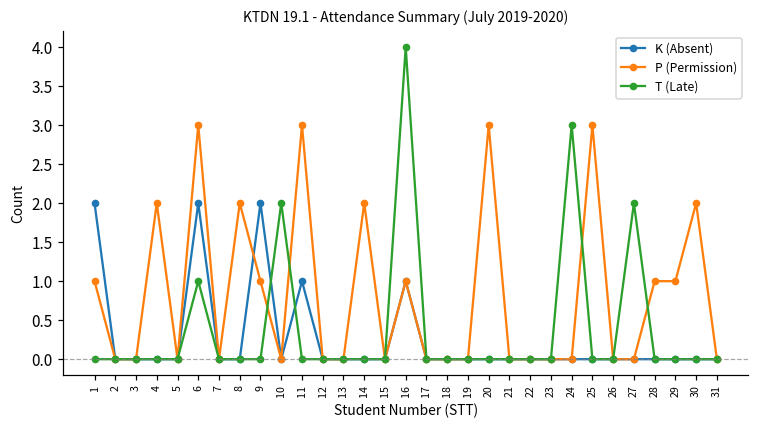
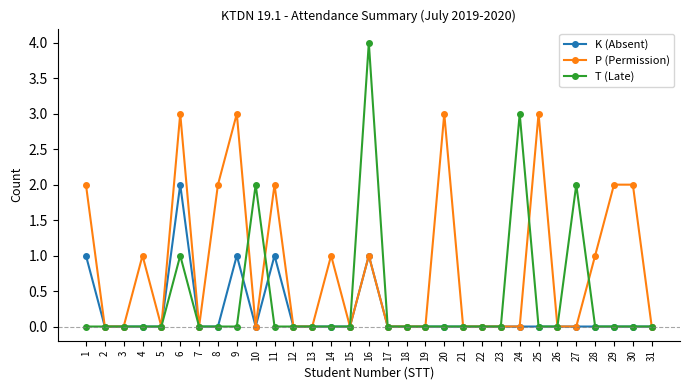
K (Absent), 1: 2 -> 1
P (Permission), 1: 1 -> 2
P (Permission), 4: 2 -> 1
K (Absent), 9: 2 -> 1
P (Permission), 9: 1 -> 3
P (Permission), 11: 3 -> 2
P (Permission), 14: 2 -> 1
P (Permission), 29: 1 -> 2
